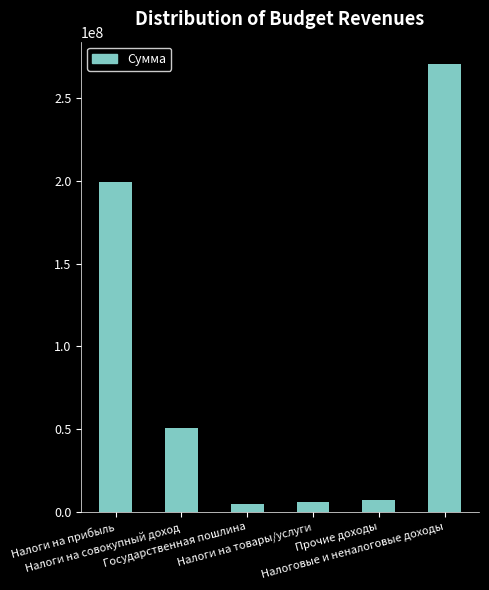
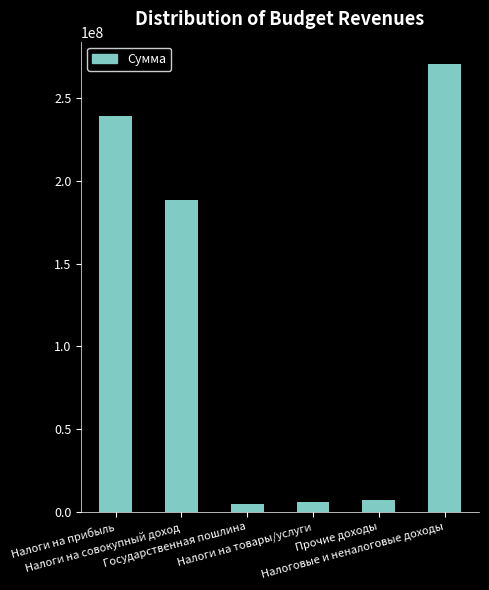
Налоги на прибыль: 199000000 -> 239000000
Налоги на совокупный доход: 51000000 -> 188000000
